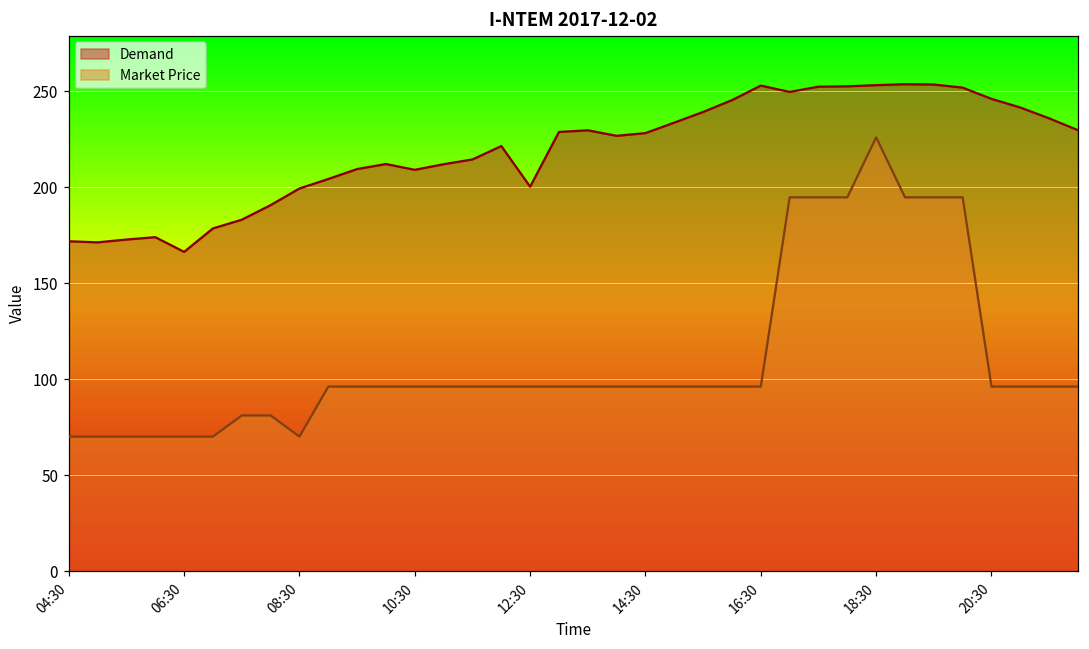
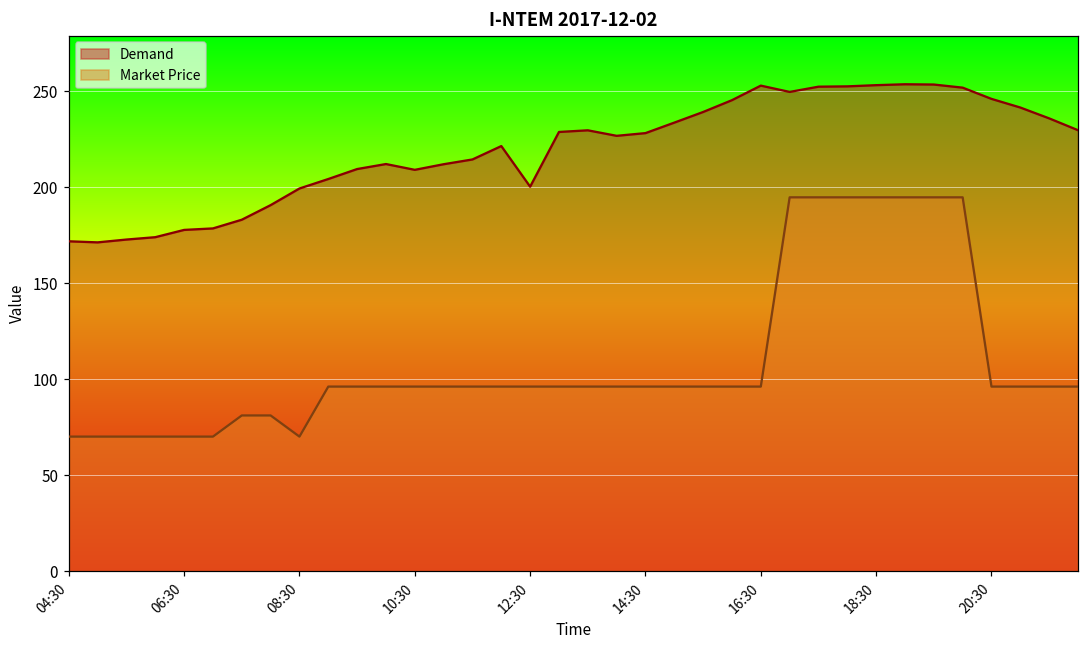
Demand, 06:30: 166 -> 178
Market Price, 18:30: 226 -> 195
